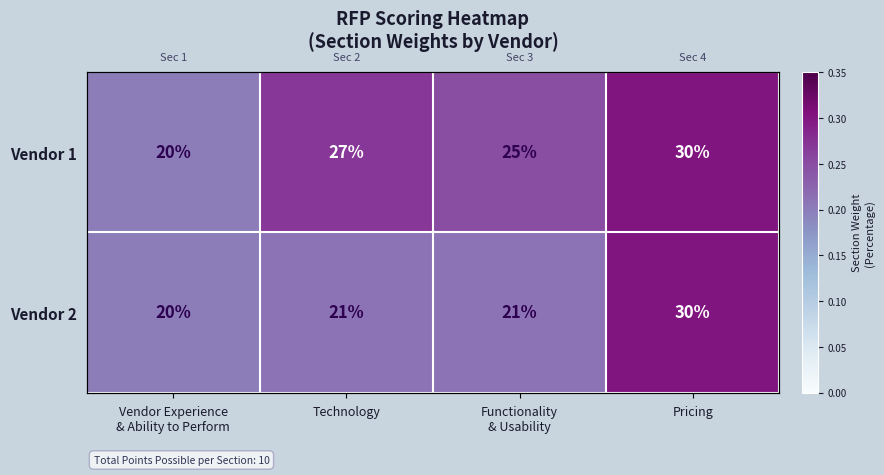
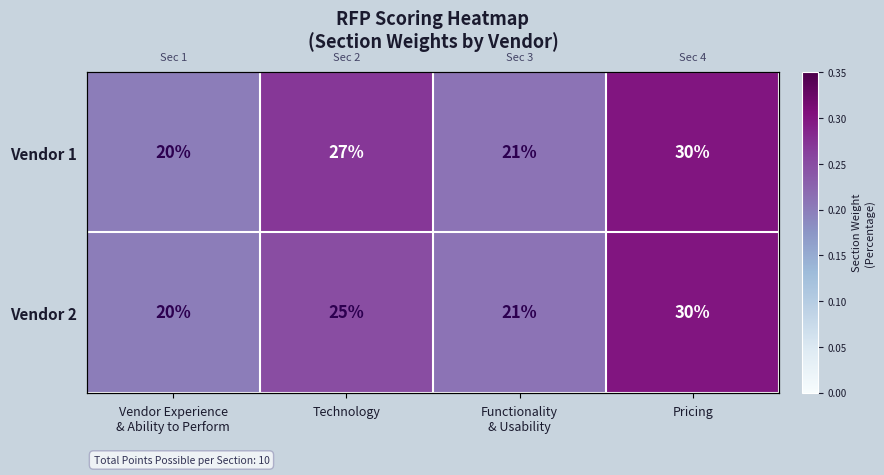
Vendor 1, Functionality & Usability: 25% -> 21%
Vendor 2, Technology: 21% -> 25%
